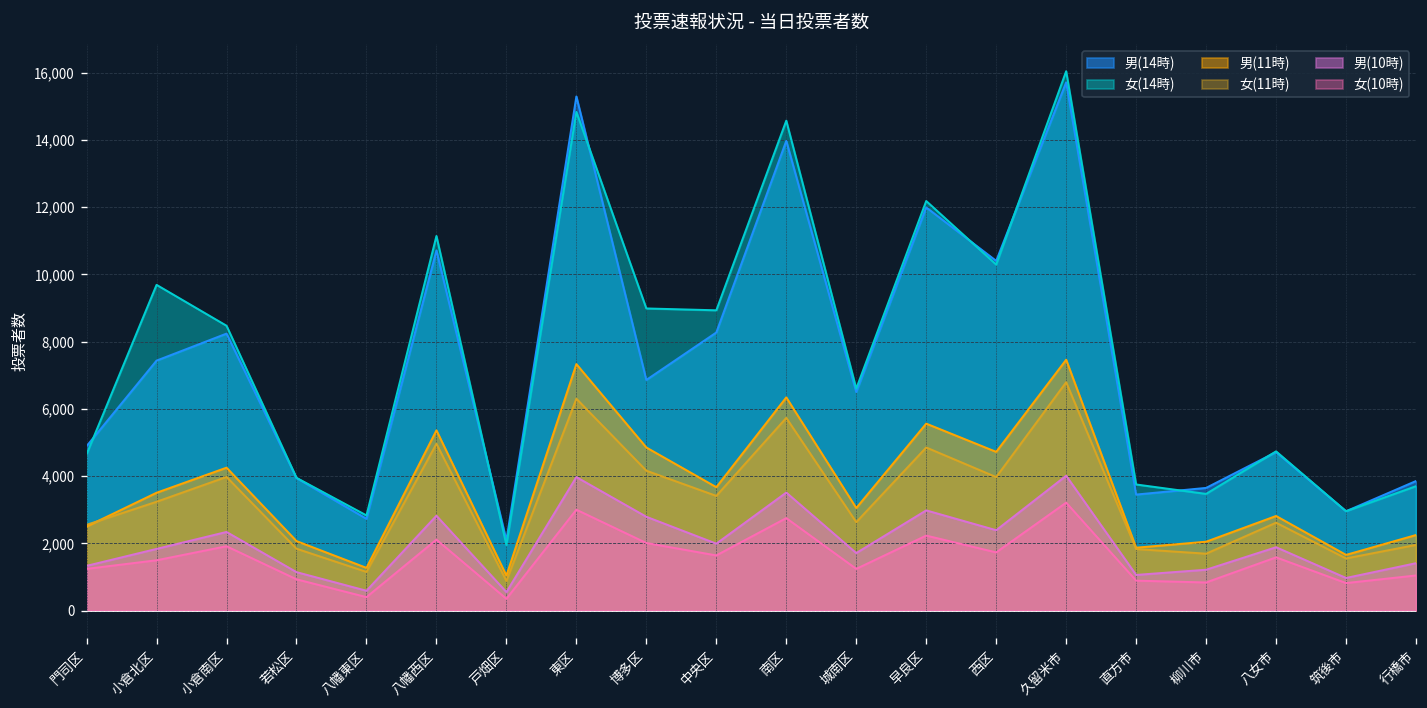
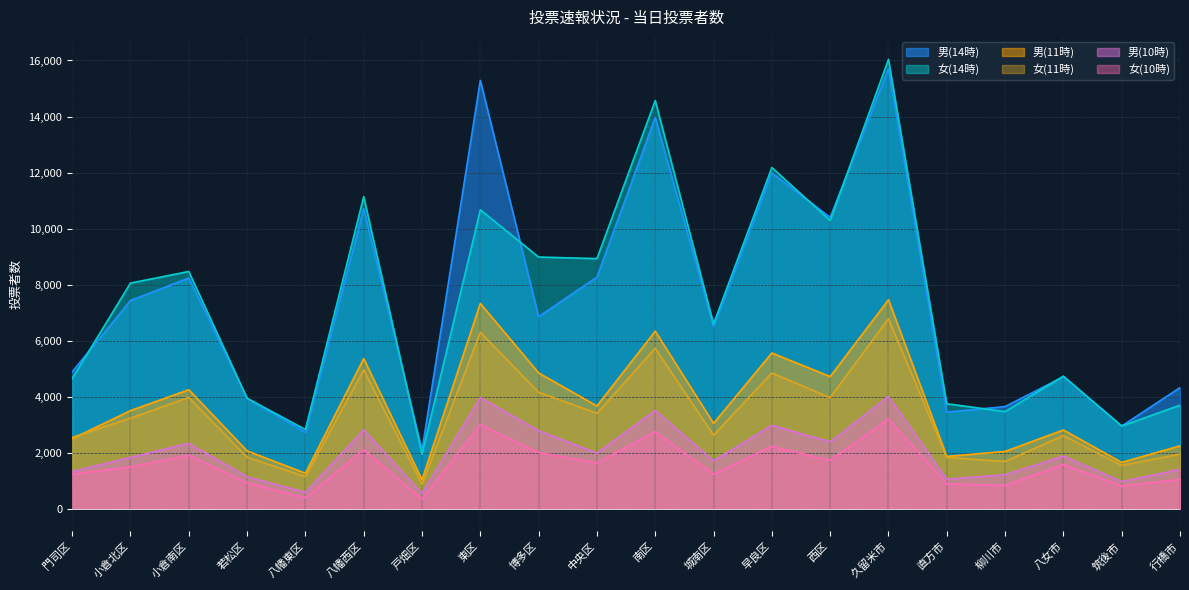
女(14時), 小倉北区: 9,700 -> 8,100
女(14時), 東区: 14,800 -> 10,700
男(14時), 行橋市: 3,900 -> 4,300
